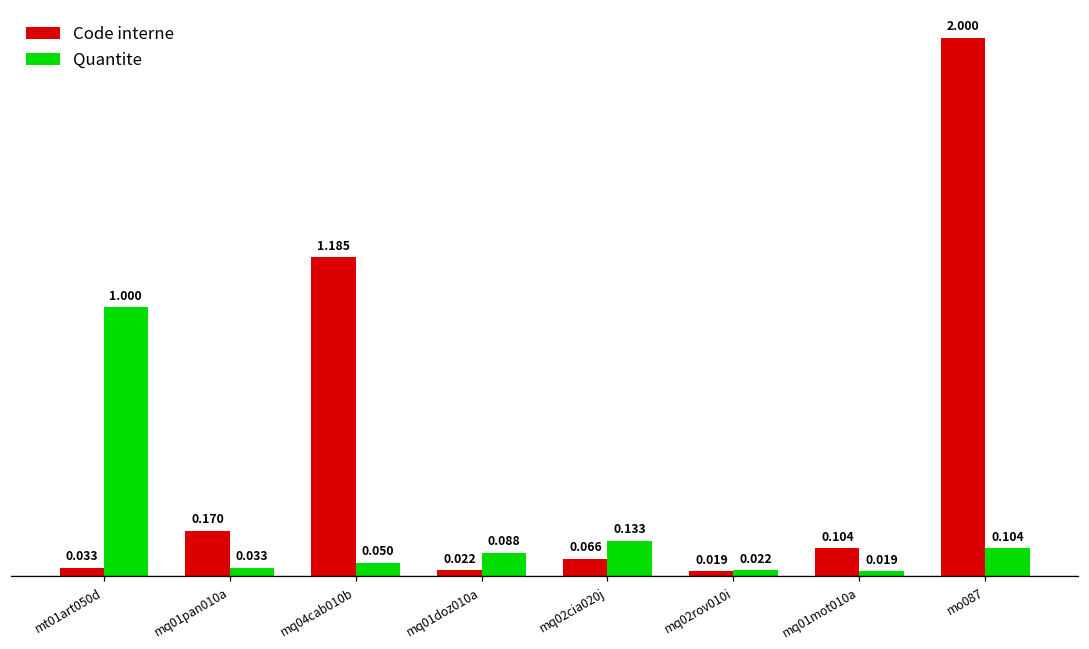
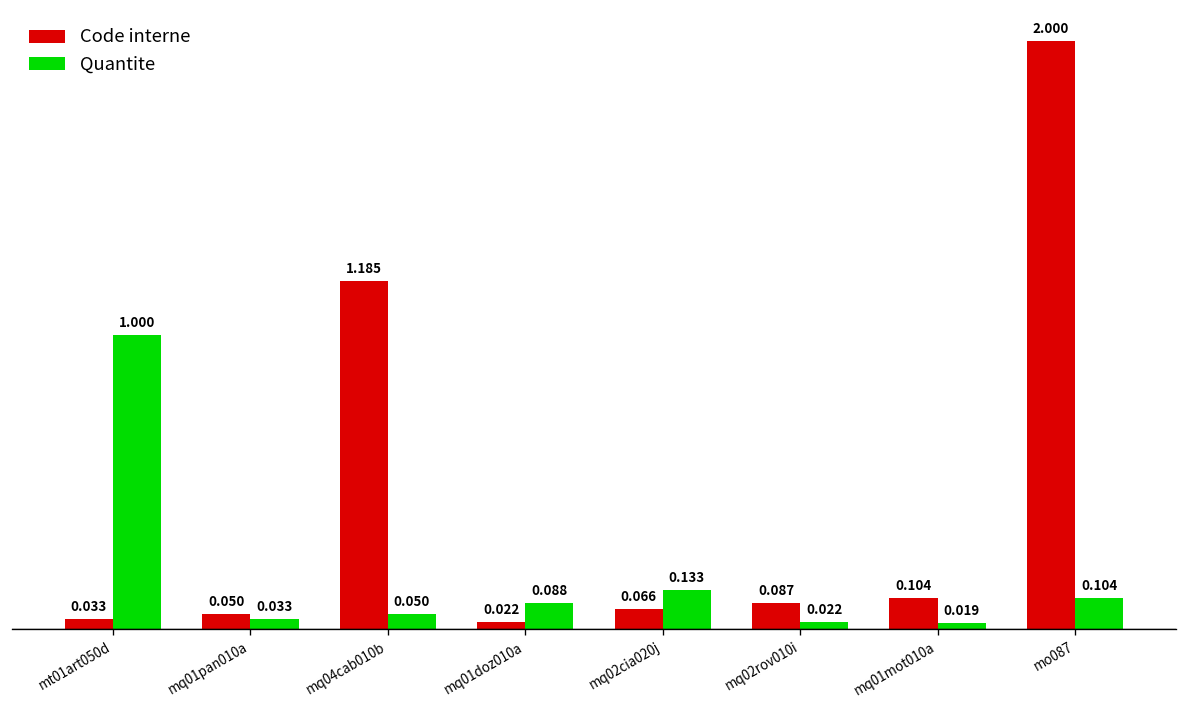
Code interne, mq01pan010a: 0.170 -> 0.050
Code interne, mq02rov010i: 0.019 -> 0.087
